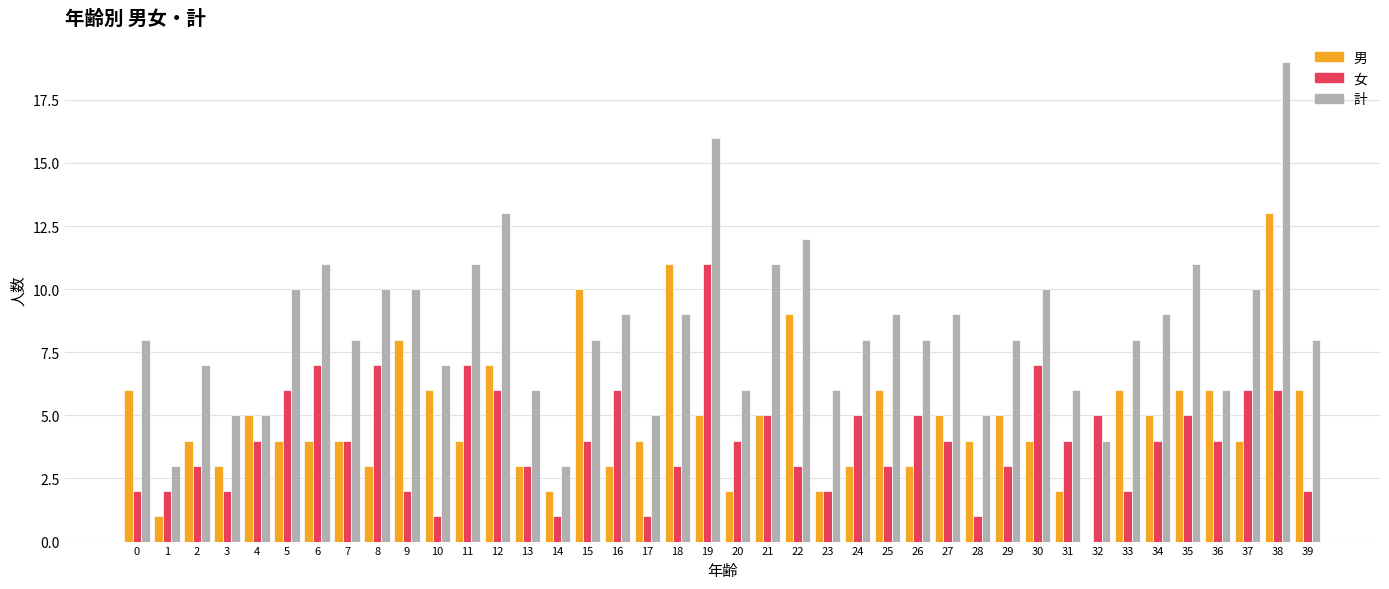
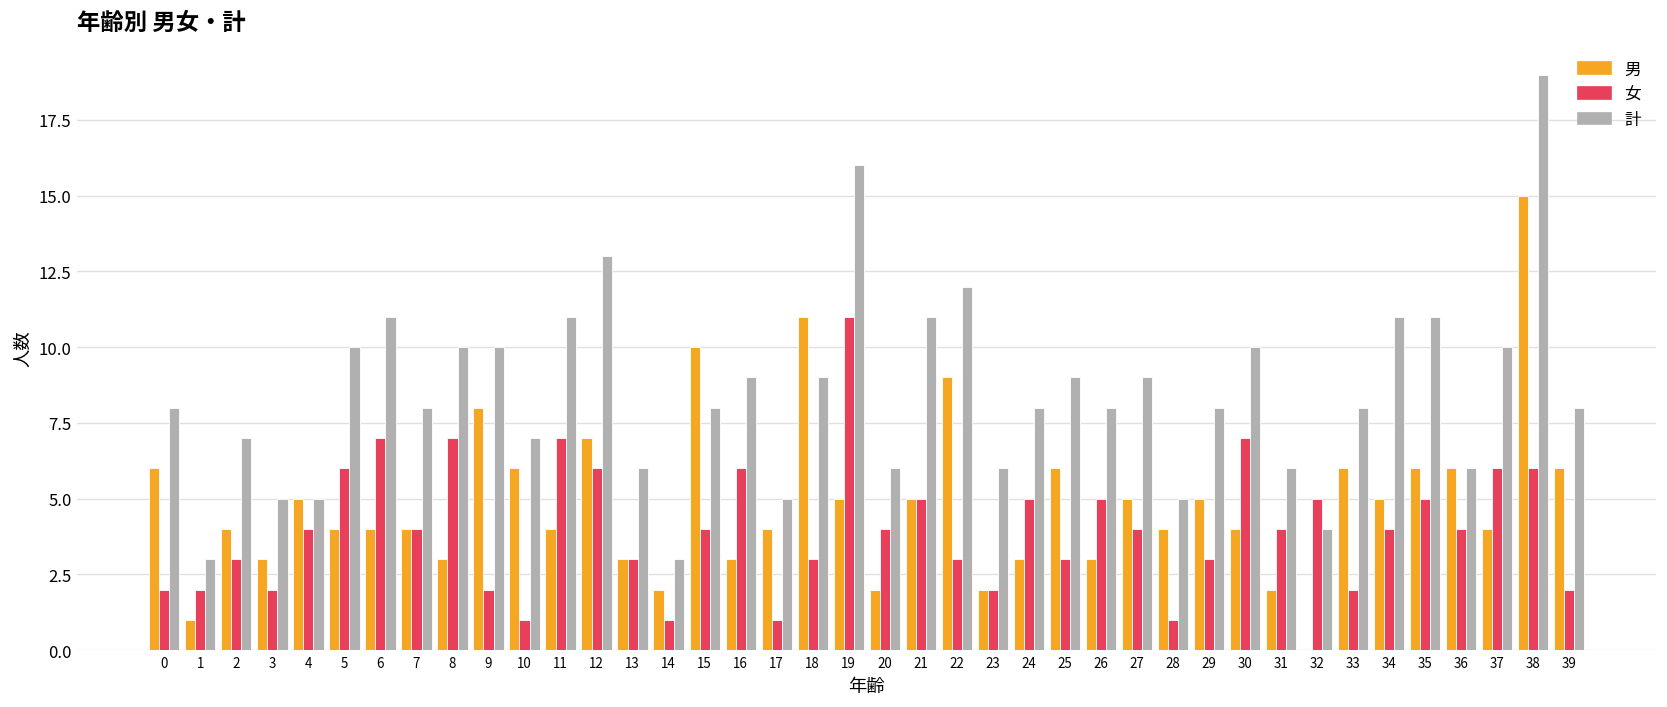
計, 34: 9 -> 11
男, 38: 13 -> 15
